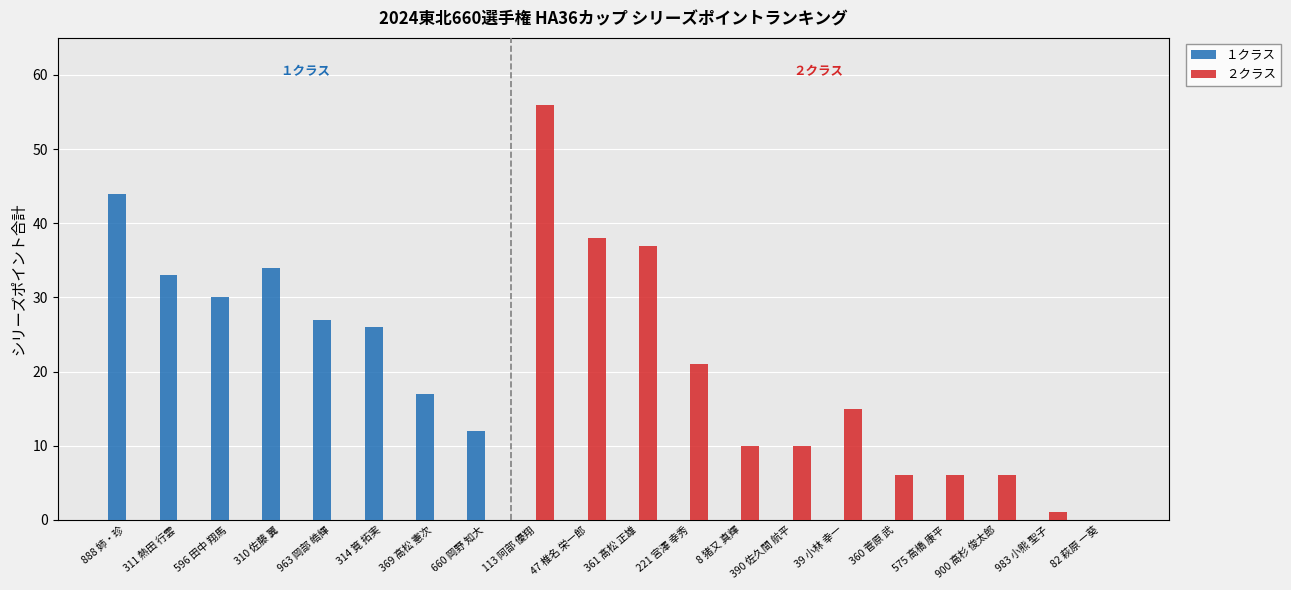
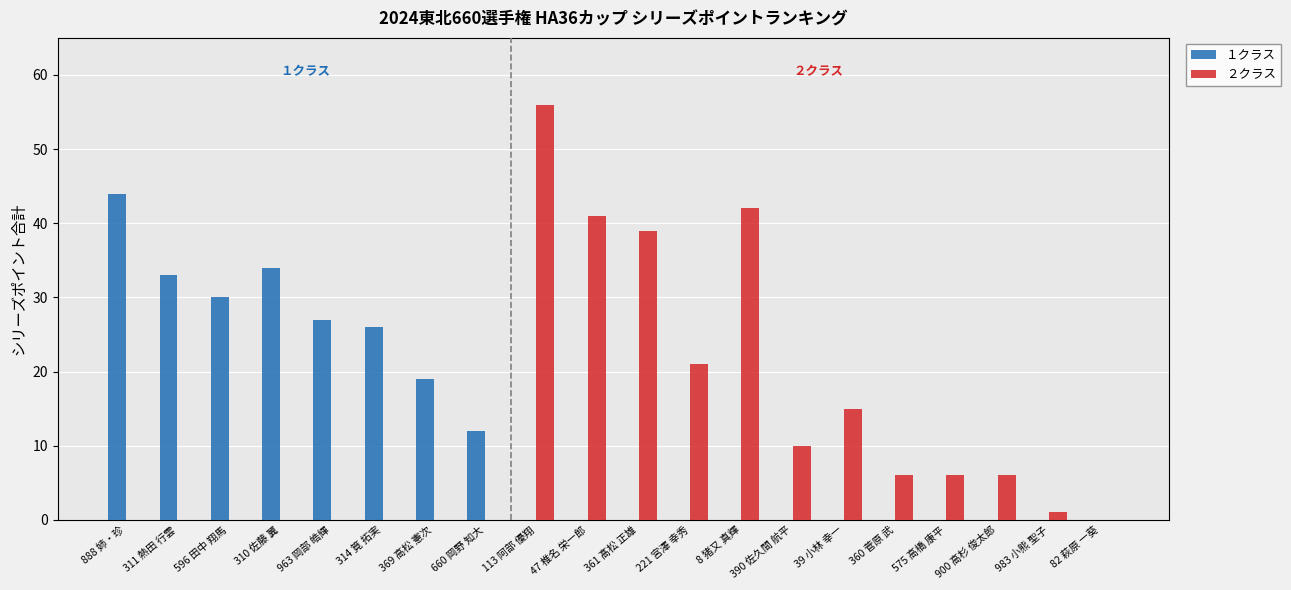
１クラス, 369 高松 憲次: 17 -> 19
２クラス, 47 椎名 栄一郎: 38 -> 41
２クラス, 361 髙松 正雄: 37 -> 39
２クラス, 8 猪又 真輝: 10 -> 42
